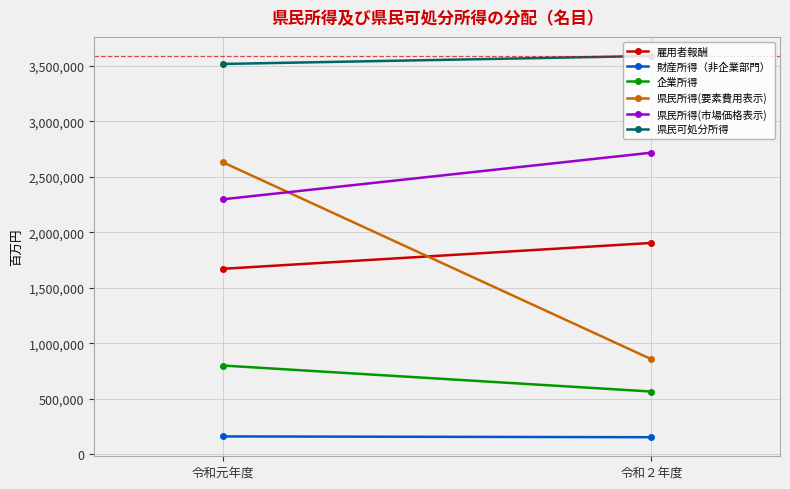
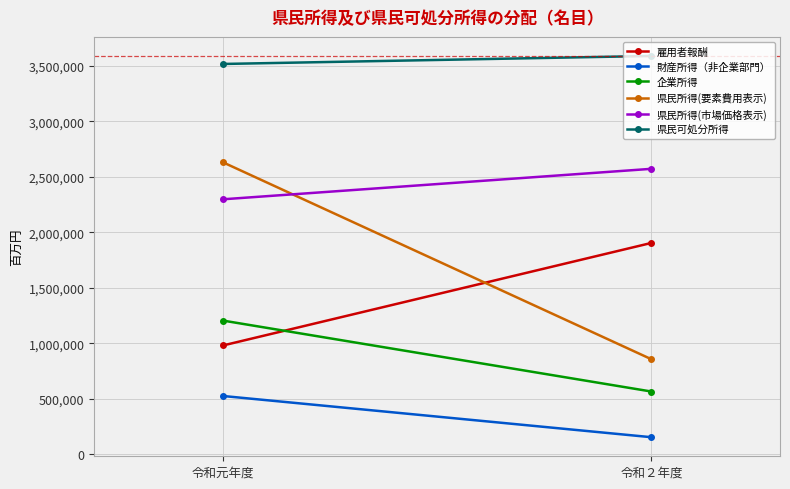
雇用者報酬, 令和元年度: 1,670,000 -> 980,000
財産所得（非企業部門）, 令和元年度: 160,000 -> 530,000
企業所得, 令和元年度: 800,000 -> 1,200,000
県民所得(市場価格表示), 令和２年度: 2,720,000 -> 2,570,000
